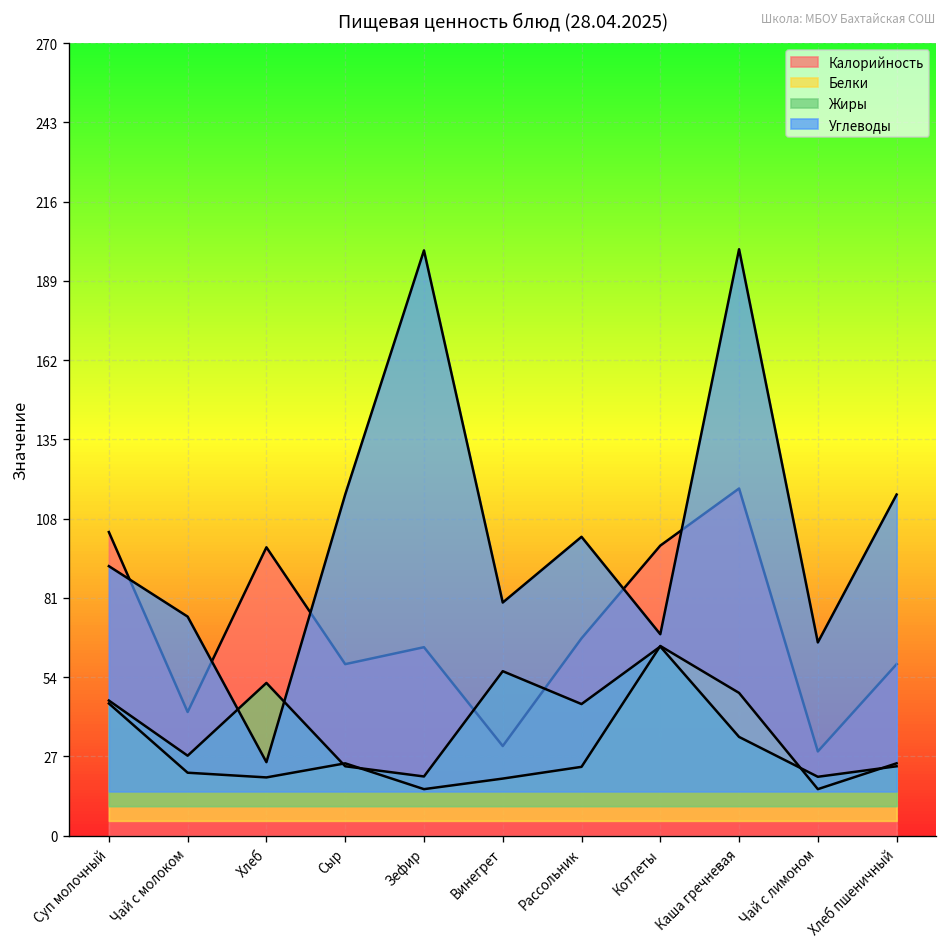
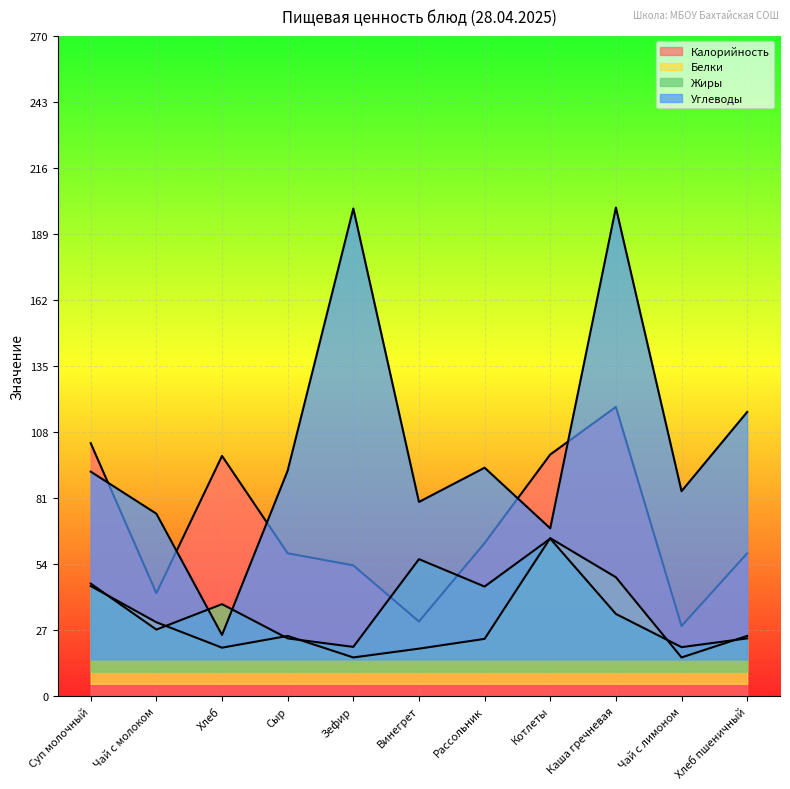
Белки, Чай с молоком: 21 -> 30
Жиры, Хлеб: 52 -> 38
Углеводы, Сыр: 116 -> 92
Калорийность, Зефир: 64 -> 53
Калорийность, Рассольник: 67 -> 63
Углеводы, Рассольник: 102 -> 93
Углеводы, Чай с лимоном: 66 -> 84
